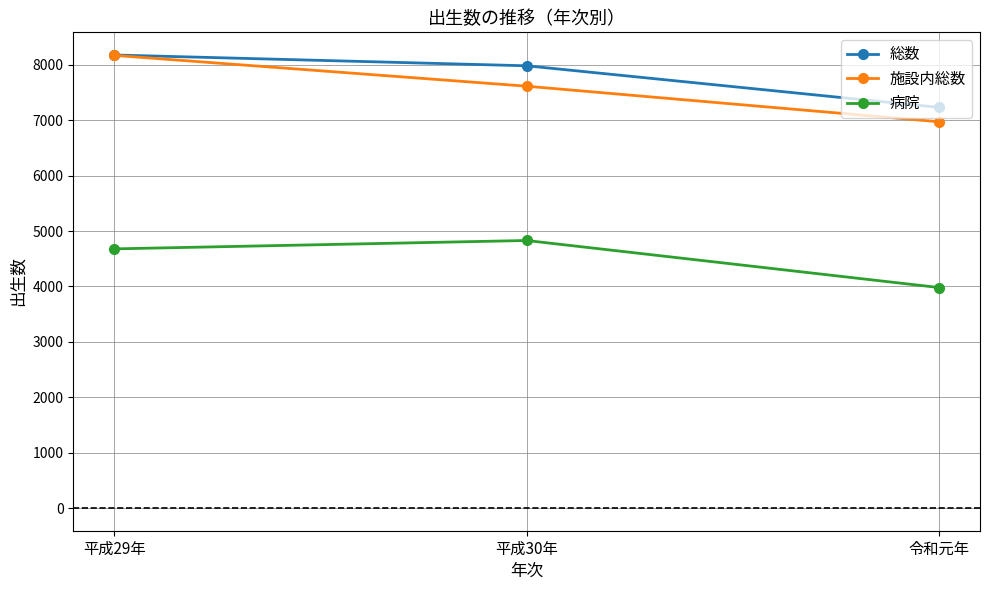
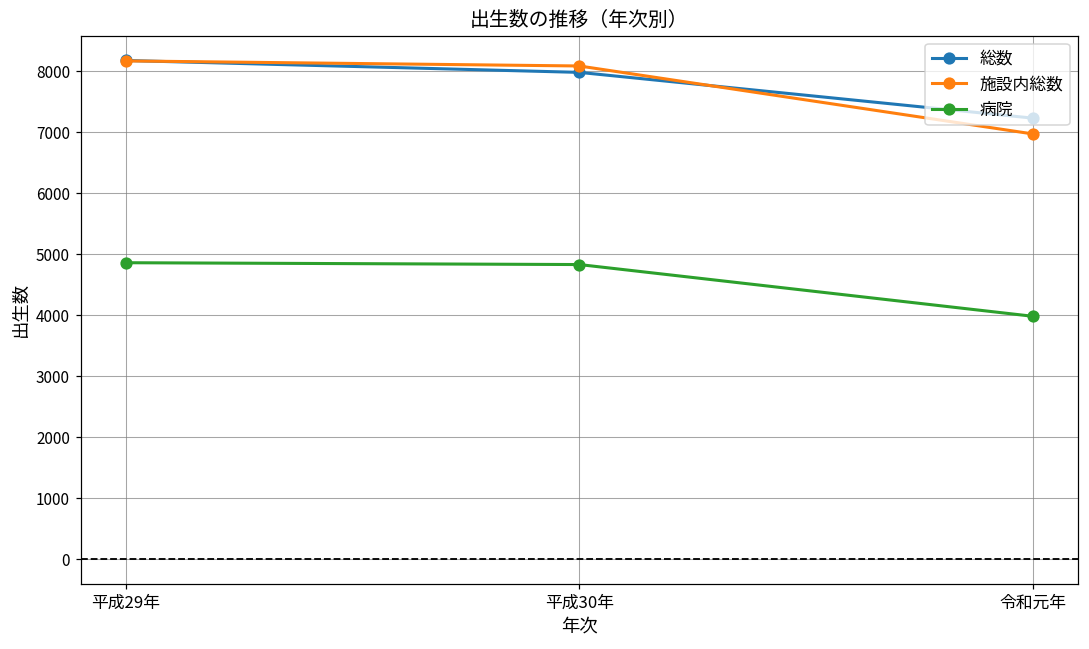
病院, 平成29年: 4700 -> 4900
施設内総数, 平成30年: 7600 -> 8100
